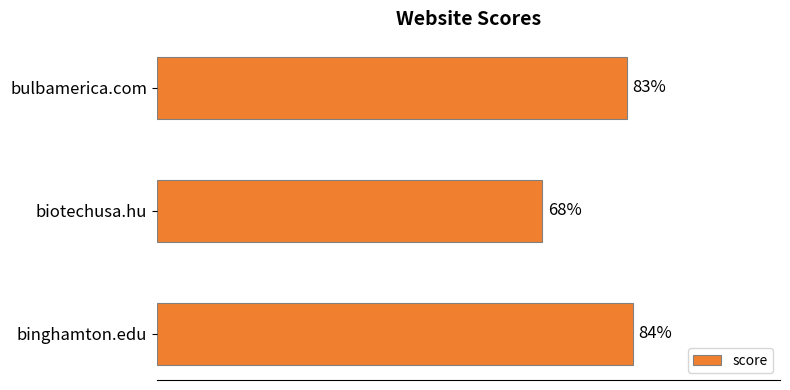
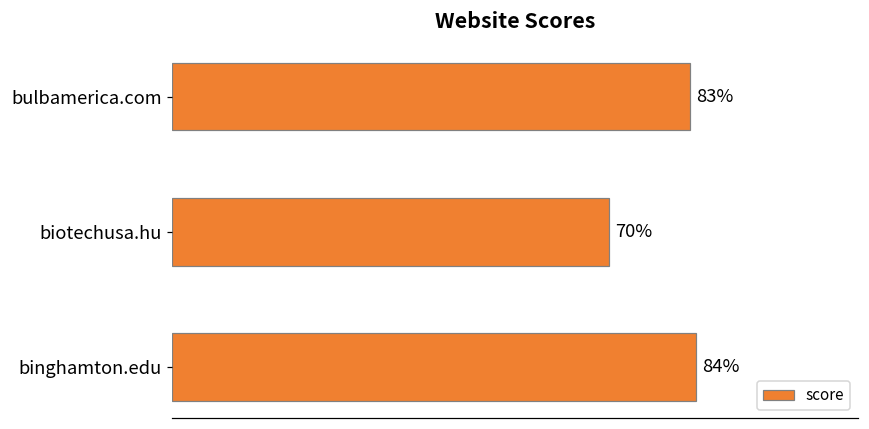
biotechusa.hu: 68% -> 70%
